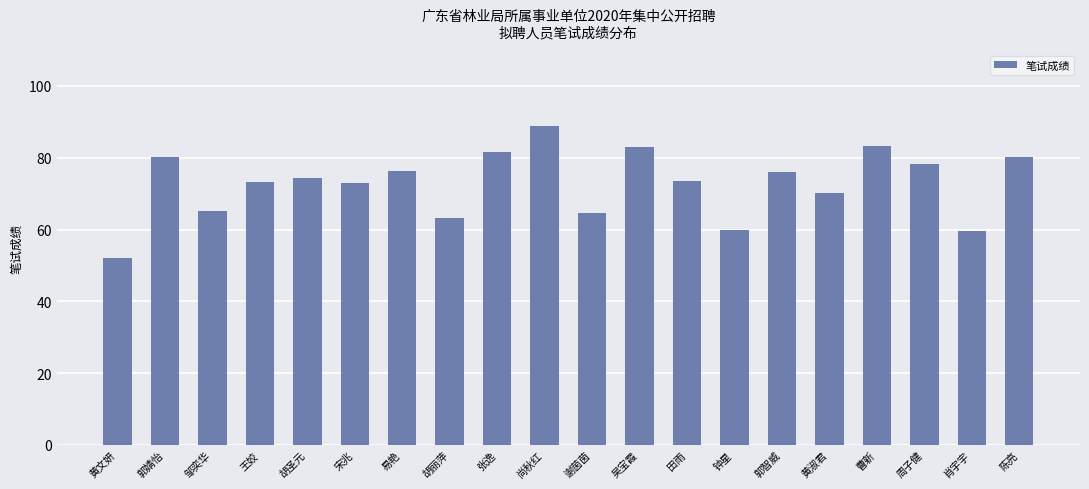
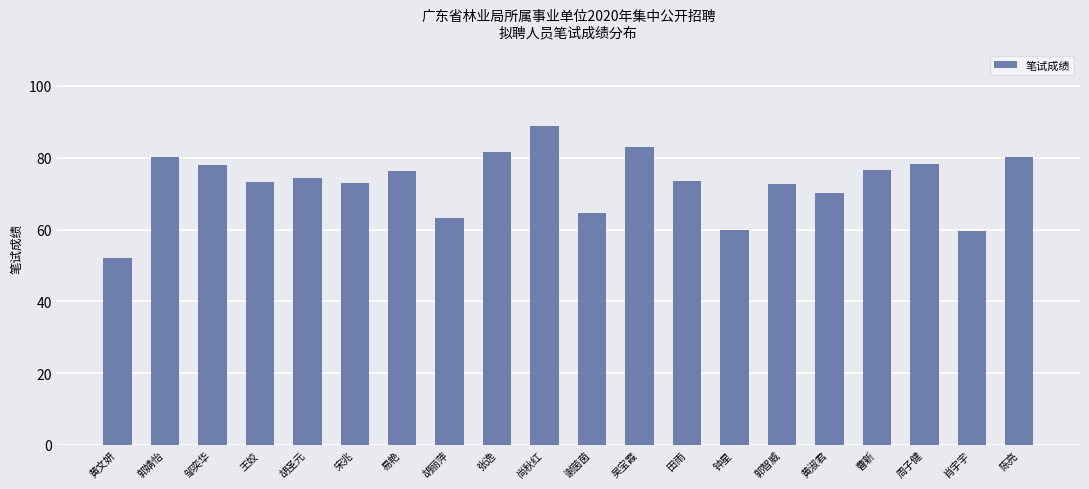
邹奕华: 65 -> 78
郭智威: 76 -> 73
曹新: 83 -> 77
